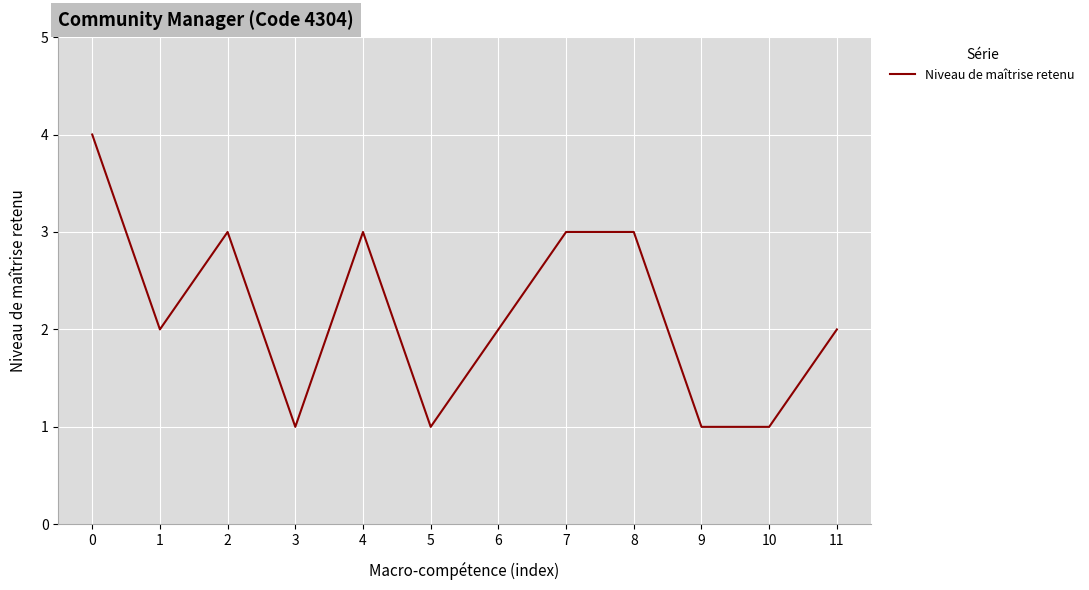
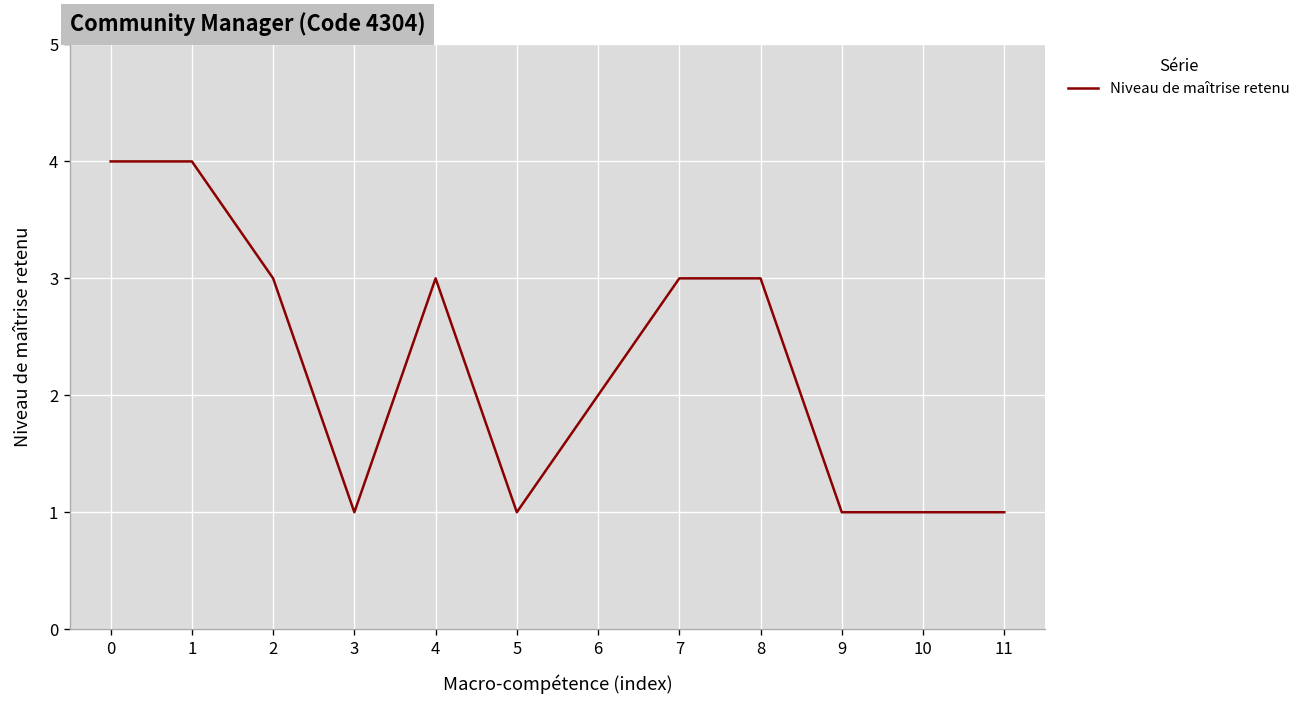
1: 2 -> 4
11: 2 -> 1
